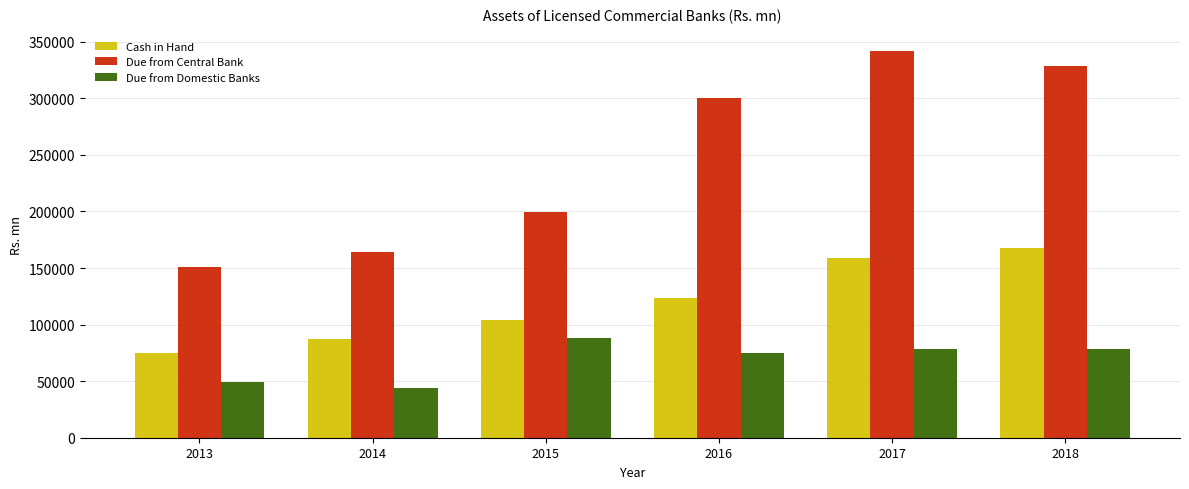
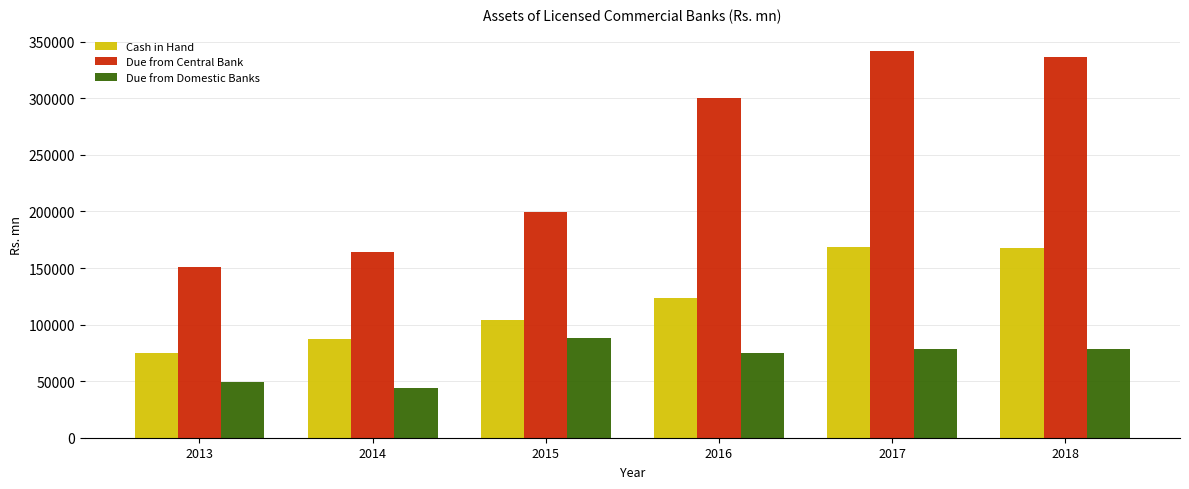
Cash in Hand, 2017: 159000 -> 168000
Due from Central Bank, 2018: 328000 -> 336000
